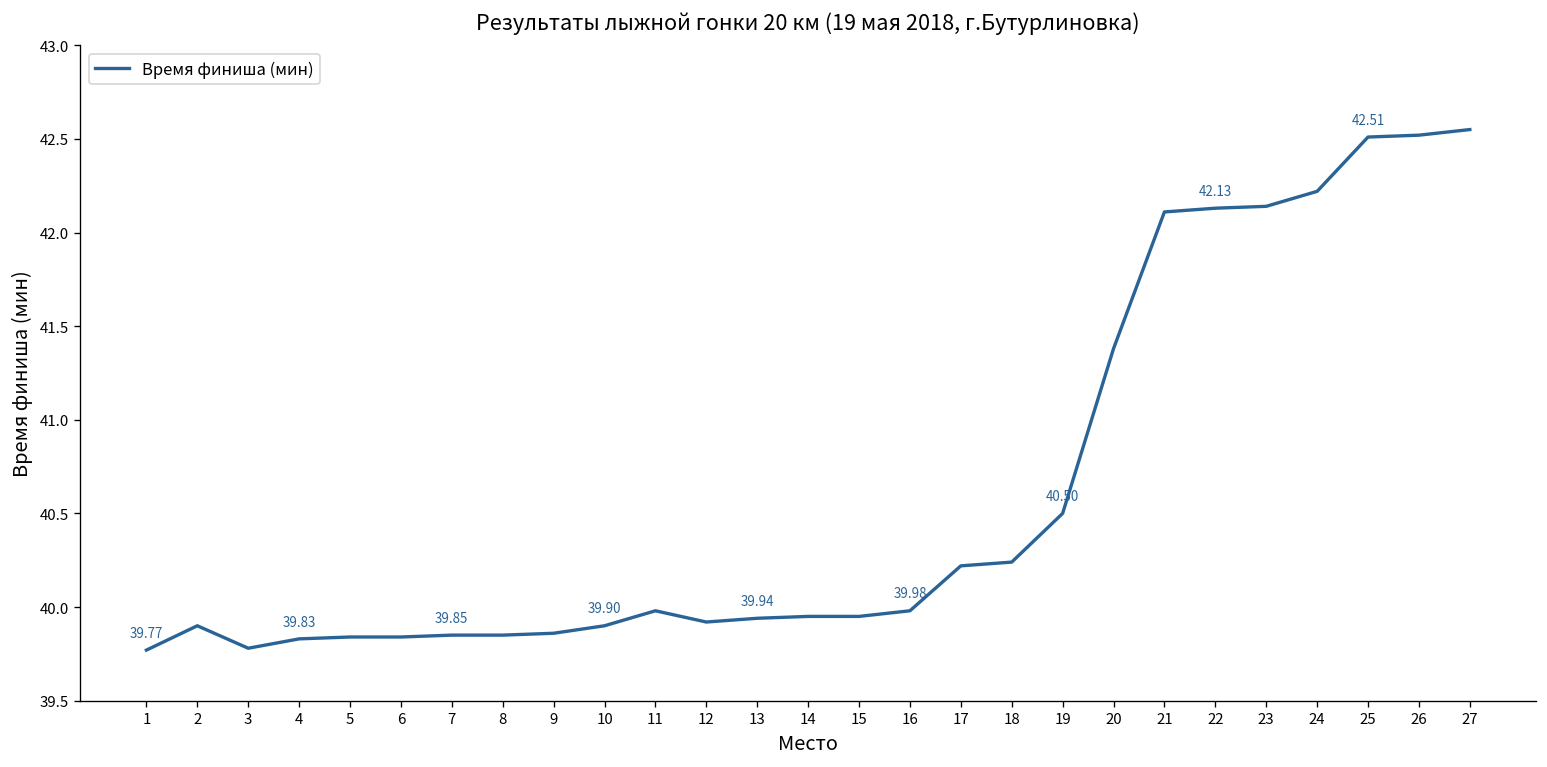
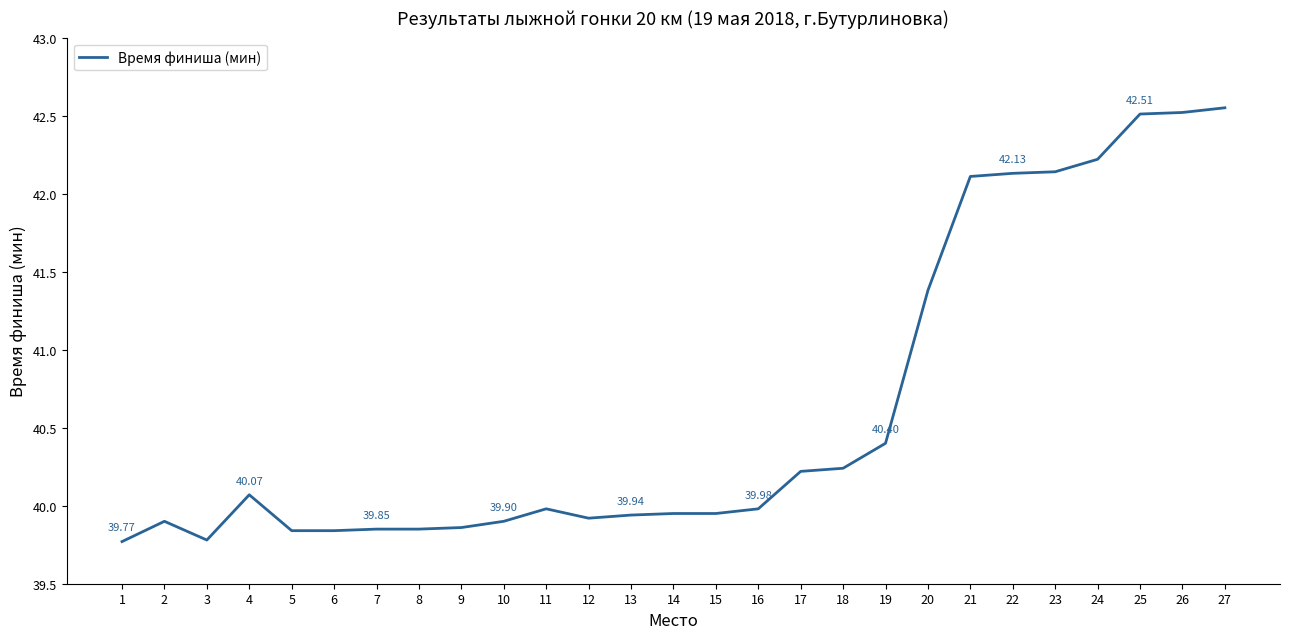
4: 39.83 -> 40.07
19: 40.50 -> 40.40
